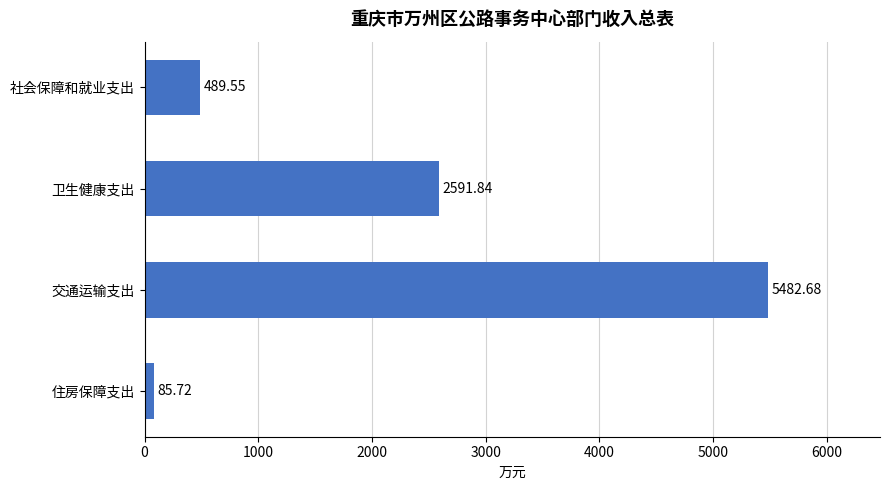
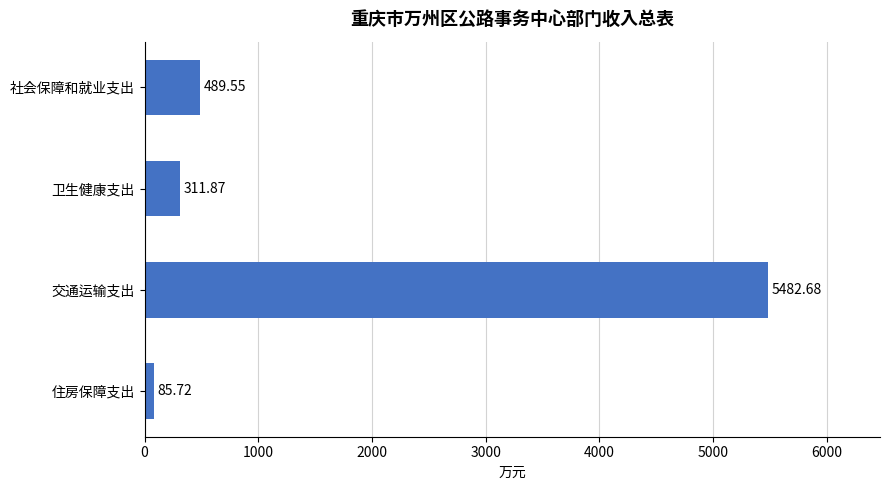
卫生健康支出: 2591.84 -> 311.87
